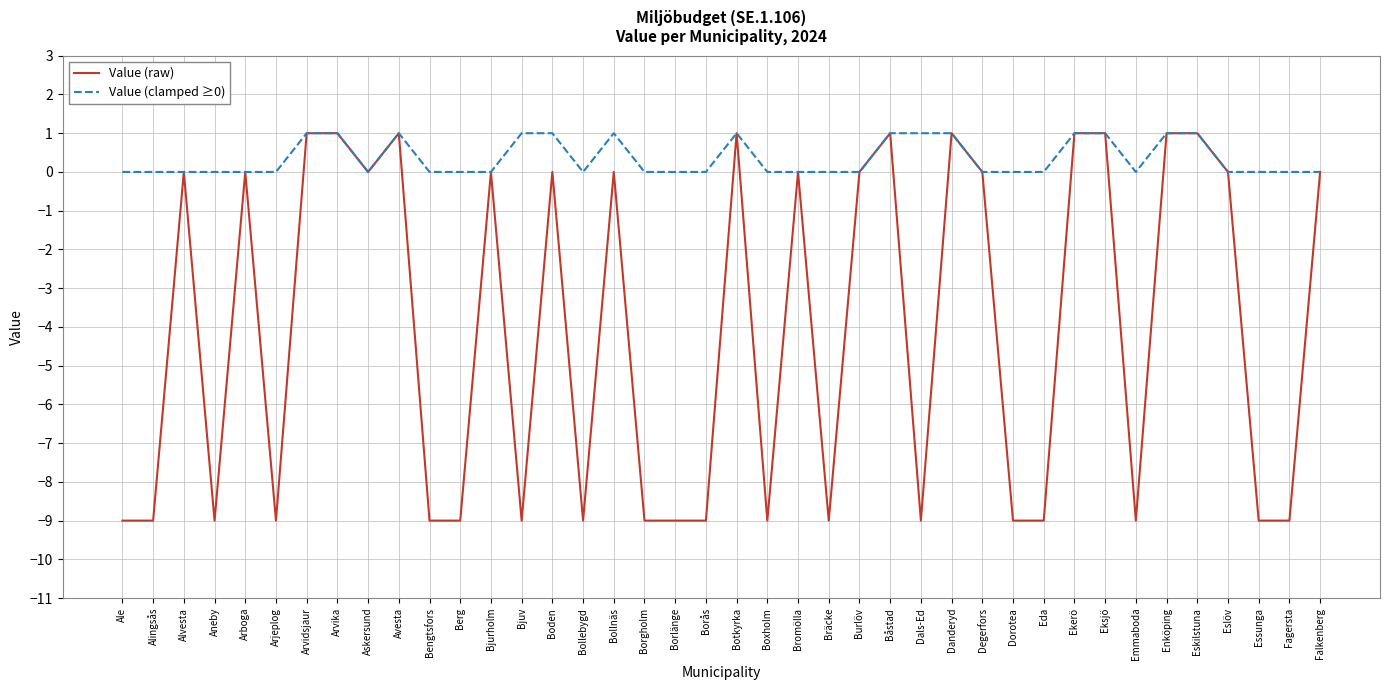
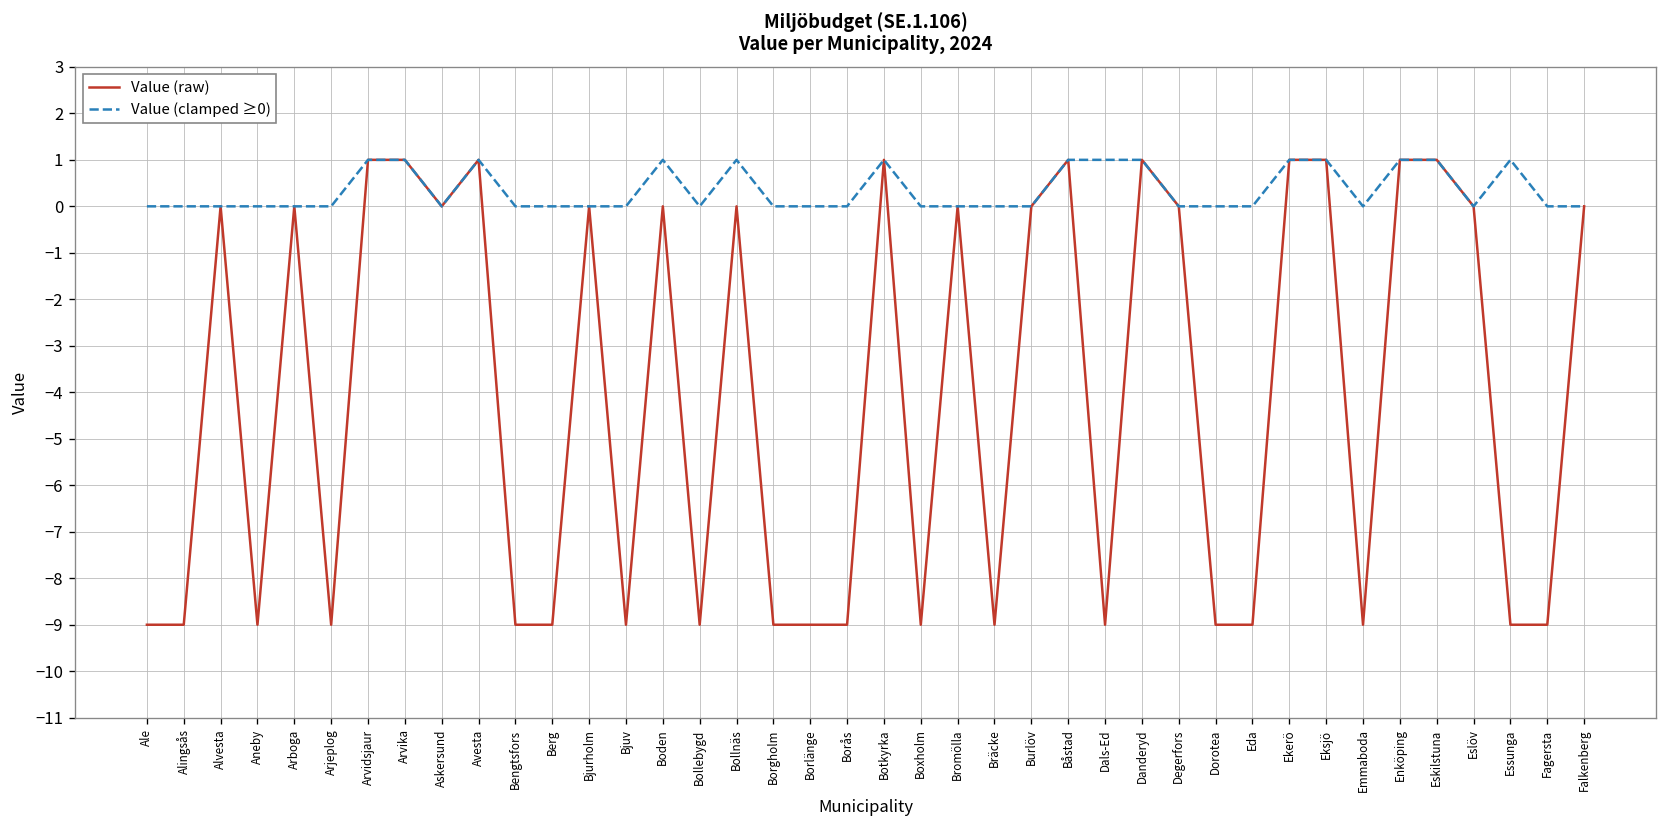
Value (clamped ≥0), Bjuv: 1 -> 0
Value (clamped ≥0), Essunga: 0 -> 1
